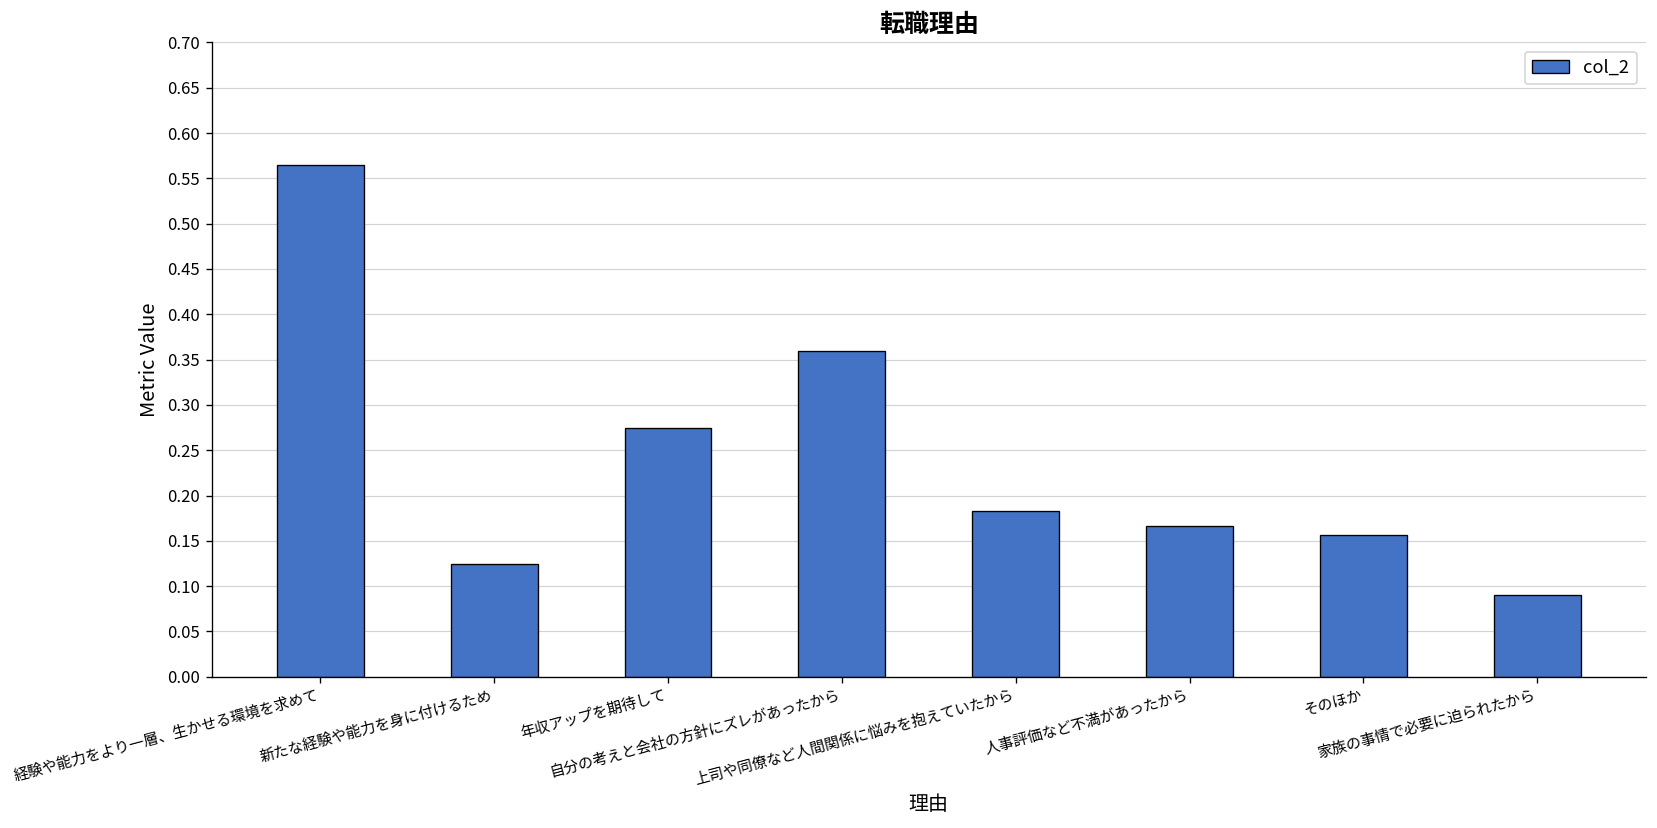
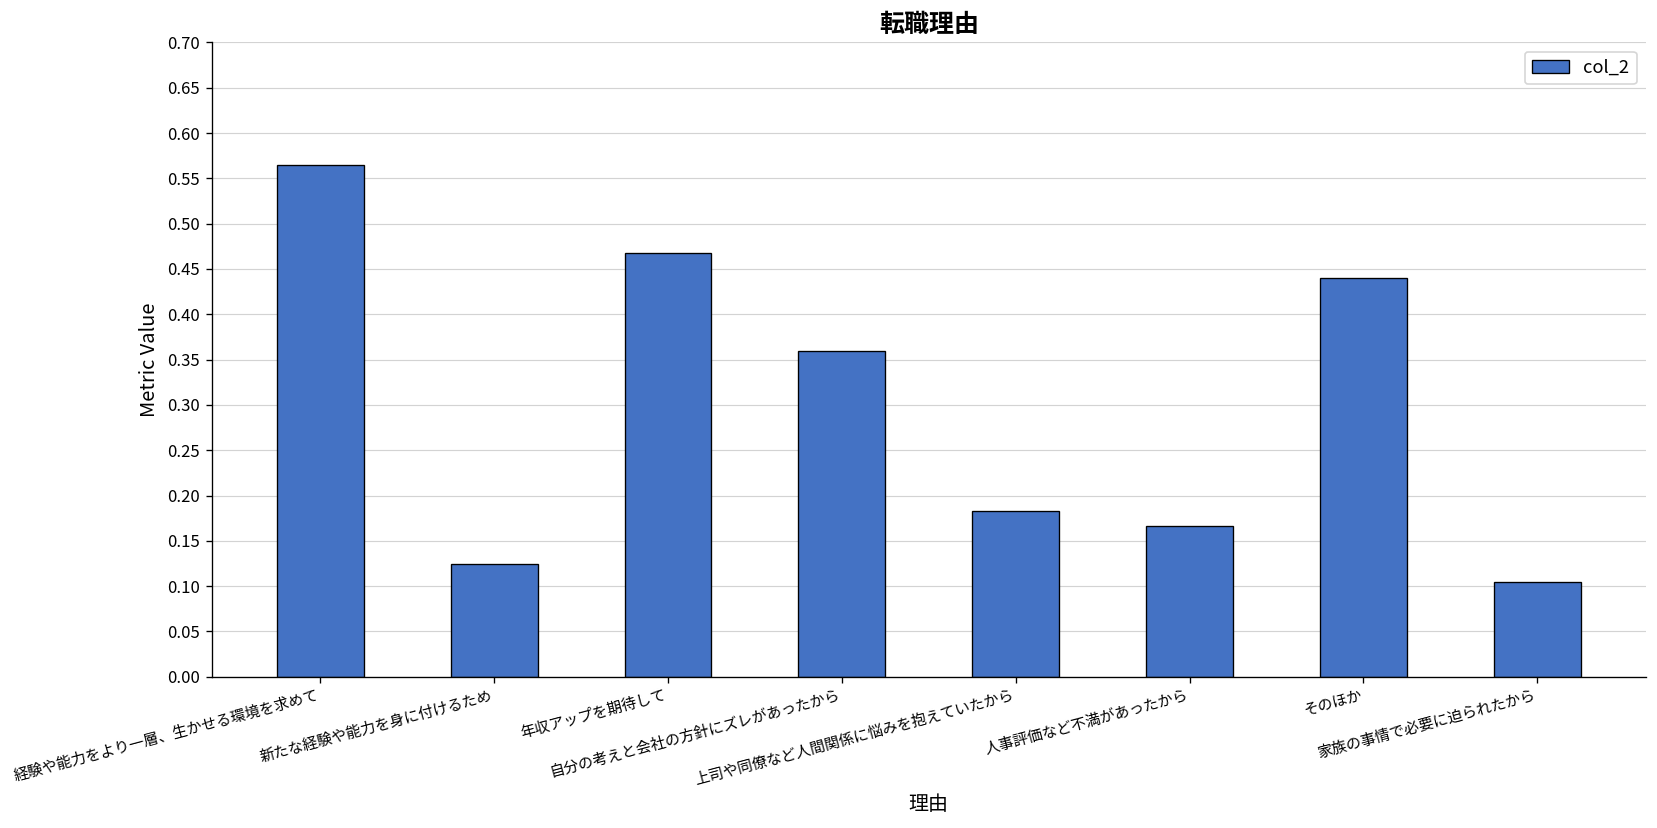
年収アップを期待して: 0.27 -> 0.47
そのほか: 0.16 -> 0.44
家族の事情で必要に迫られたから: 0.09 -> 0.11
